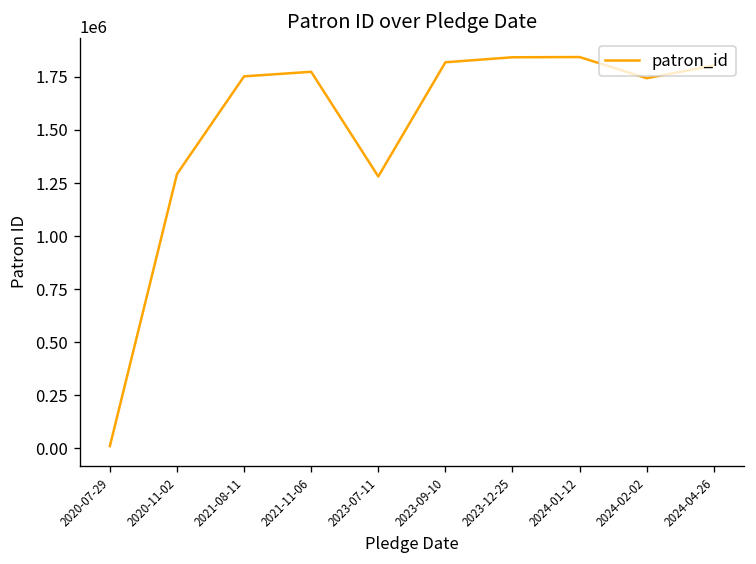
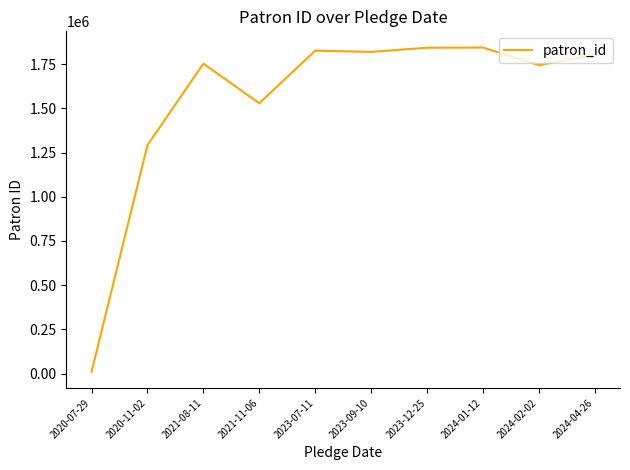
2021-11-06: 1770000 -> 1530000
2023-07-11: 1280000 -> 1830000
